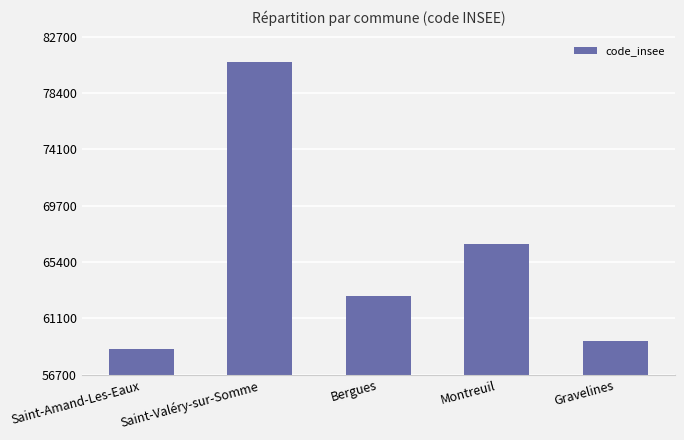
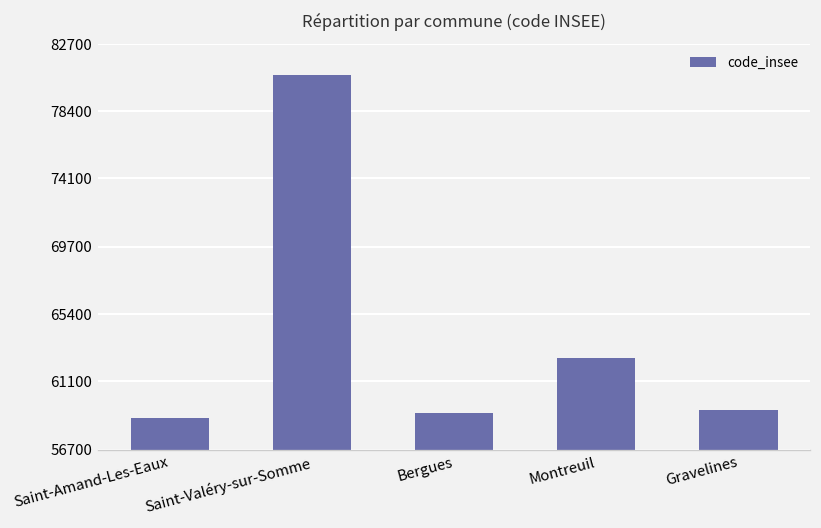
Bergues: 62800 -> 59100
Montreuil: 66800 -> 62600
